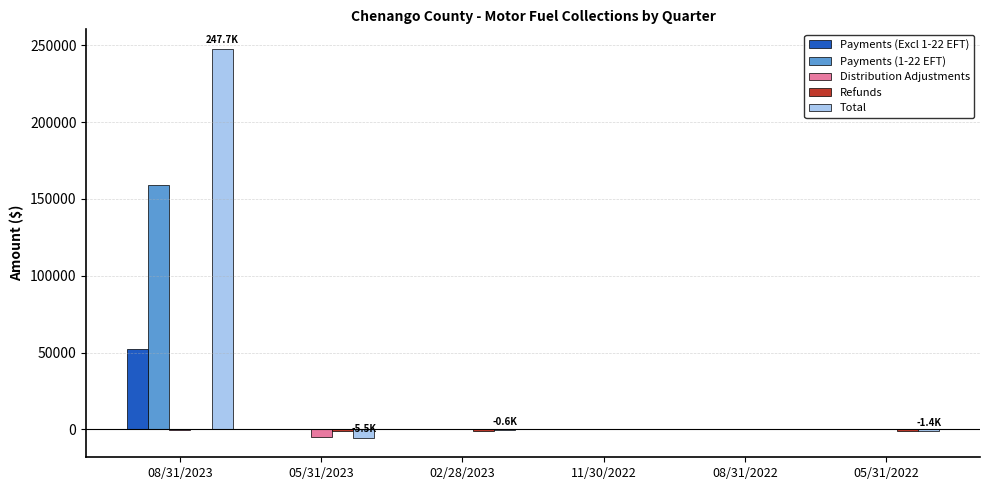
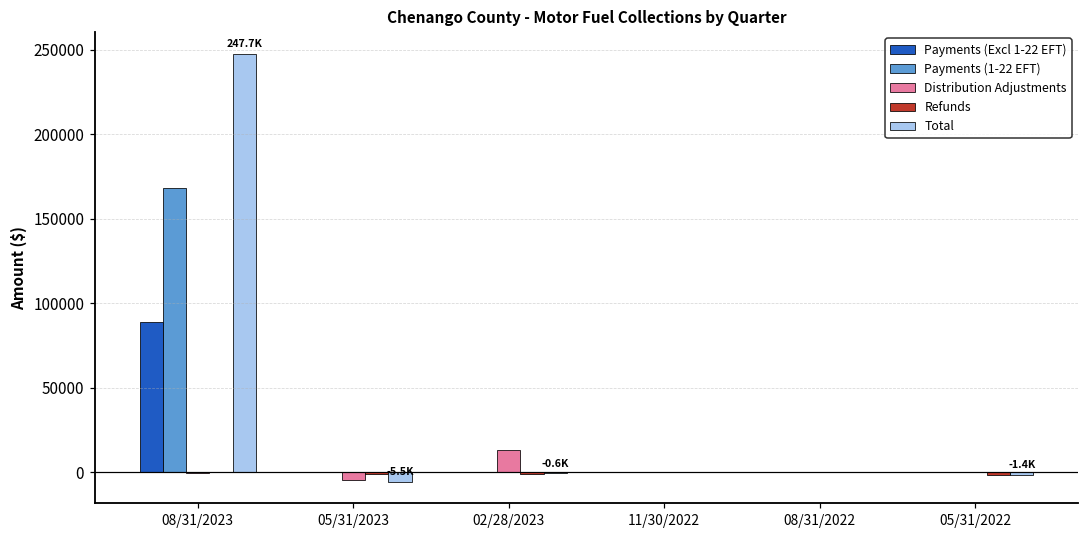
Payments (Excl 1-22 EFT), 08/31/2023: 52000 -> 89000
Payments (1-22 EFT), 08/31/2023: 159000 -> 168000
Distribution Adjustments, 02/28/2023: 0 -> 13000
